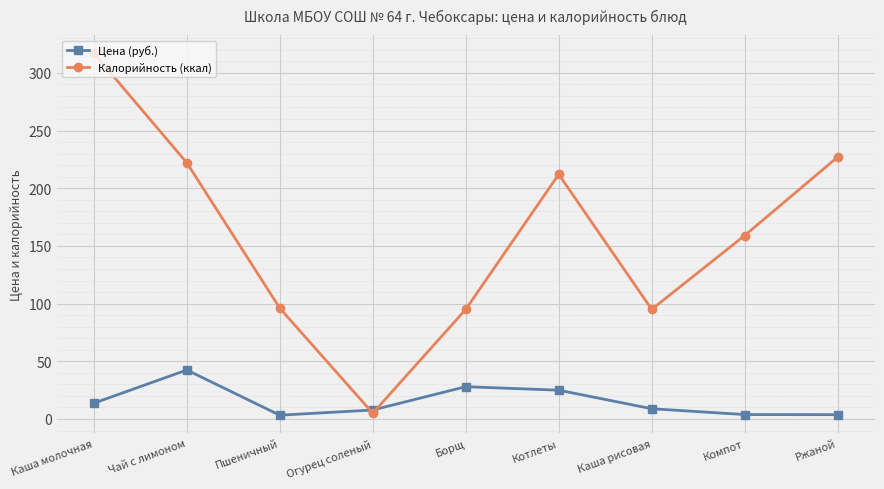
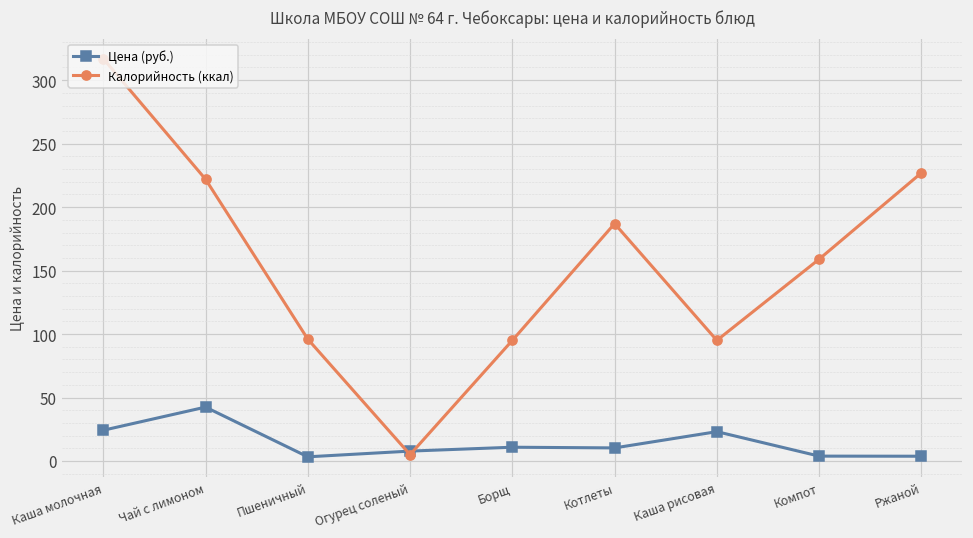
Цена (руб.), Каша молочная: 14 -> 24
Цена (руб.), Борщ: 28 -> 11
Цена (руб.), Котлеты: 25 -> 10
Калорийность (ккал), Котлеты: 212 -> 187
Цена (руб.), Каша рисовая: 9 -> 23
